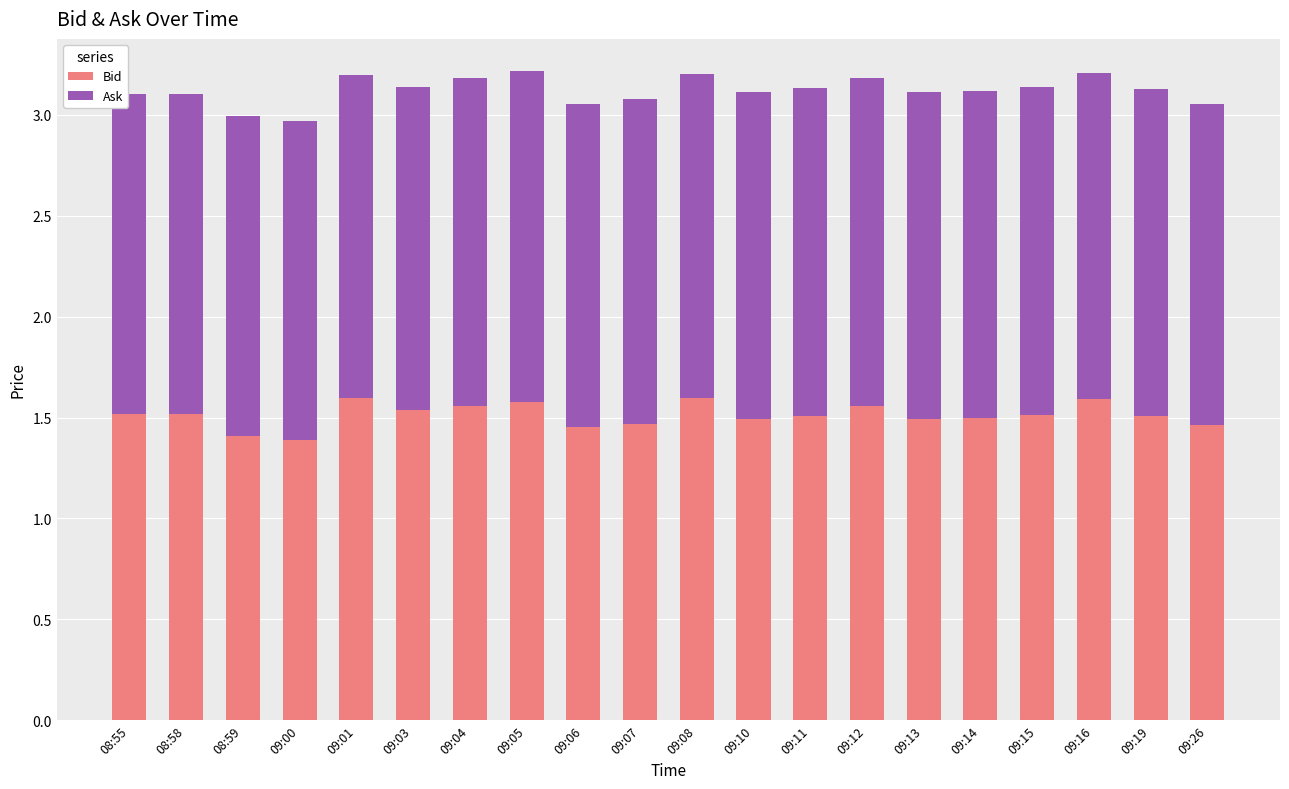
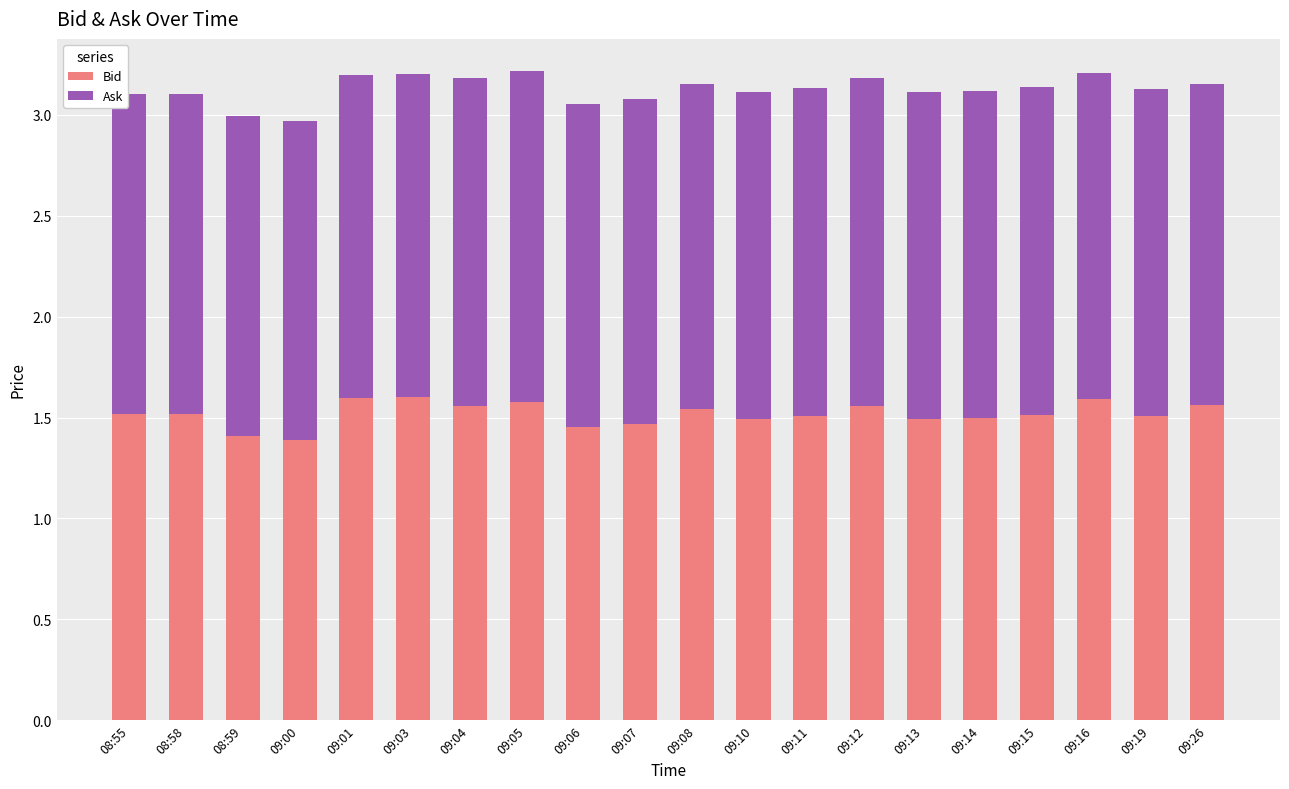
Bid, 09:03: 1.54 -> 1.60
Bid, 09:08: 1.60 -> 1.54
Bid, 09:26: 1.46 -> 1.56
